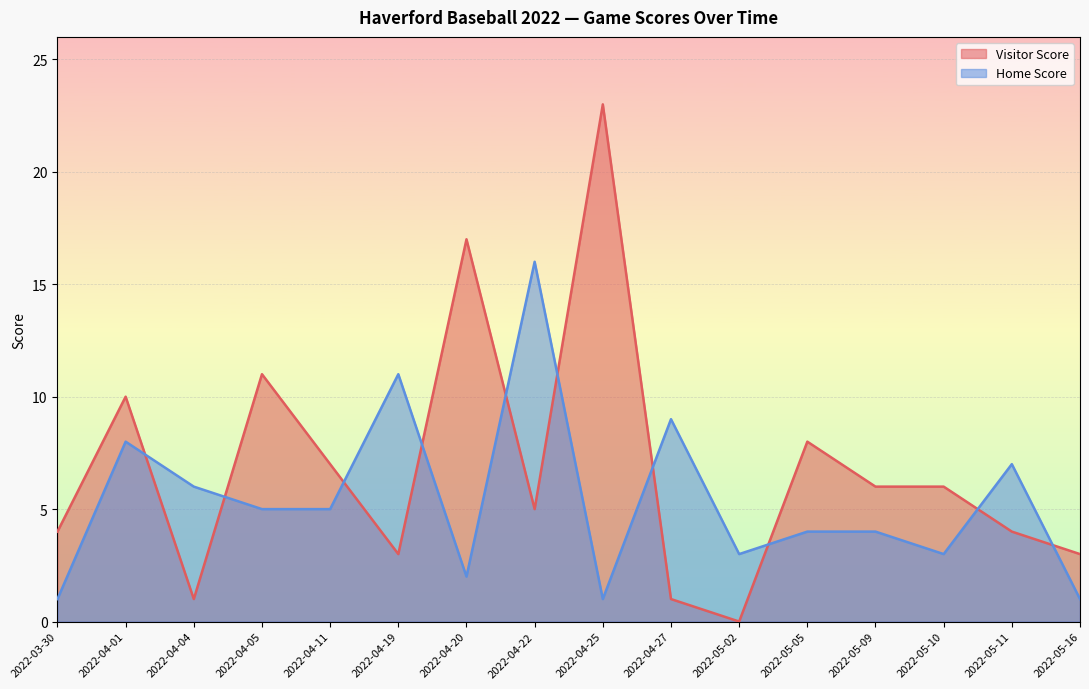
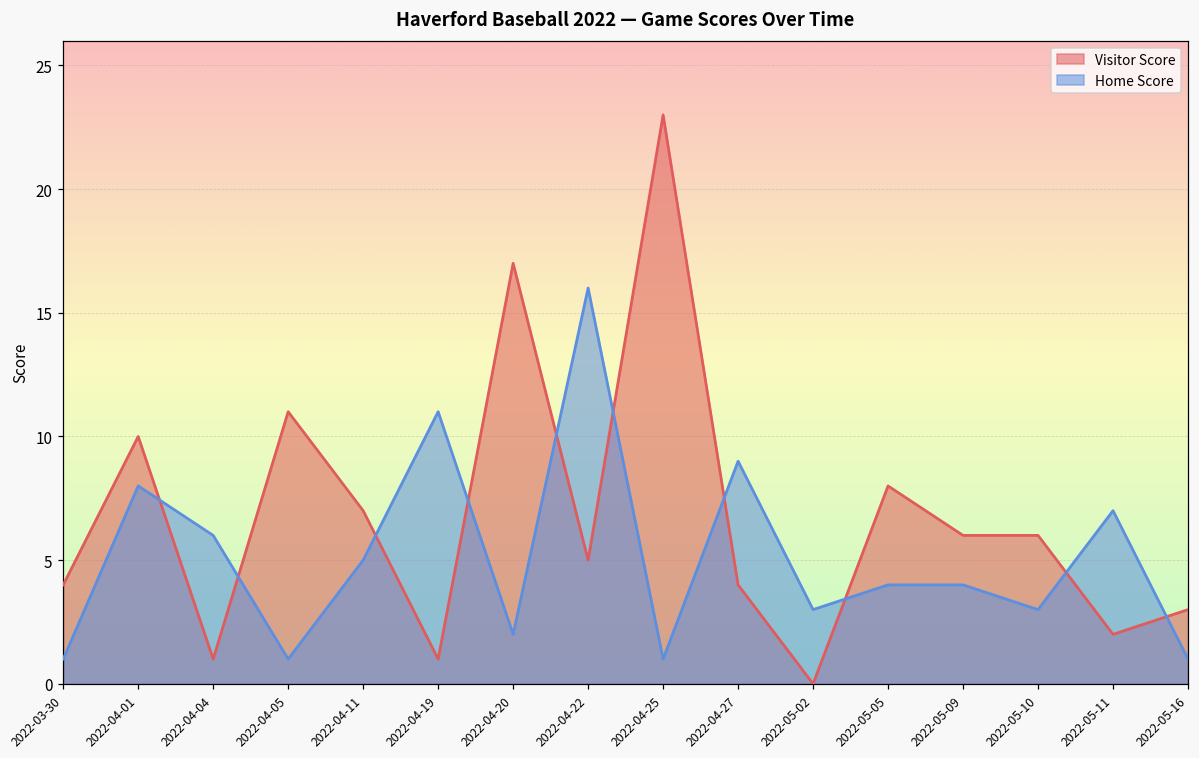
Home Score, 2022-04-05: 5 -> 1
Visitor Score, 2022-04-19: 3 -> 1
Visitor Score, 2022-04-27: 1 -> 4
Visitor Score, 2022-05-11: 4 -> 2
